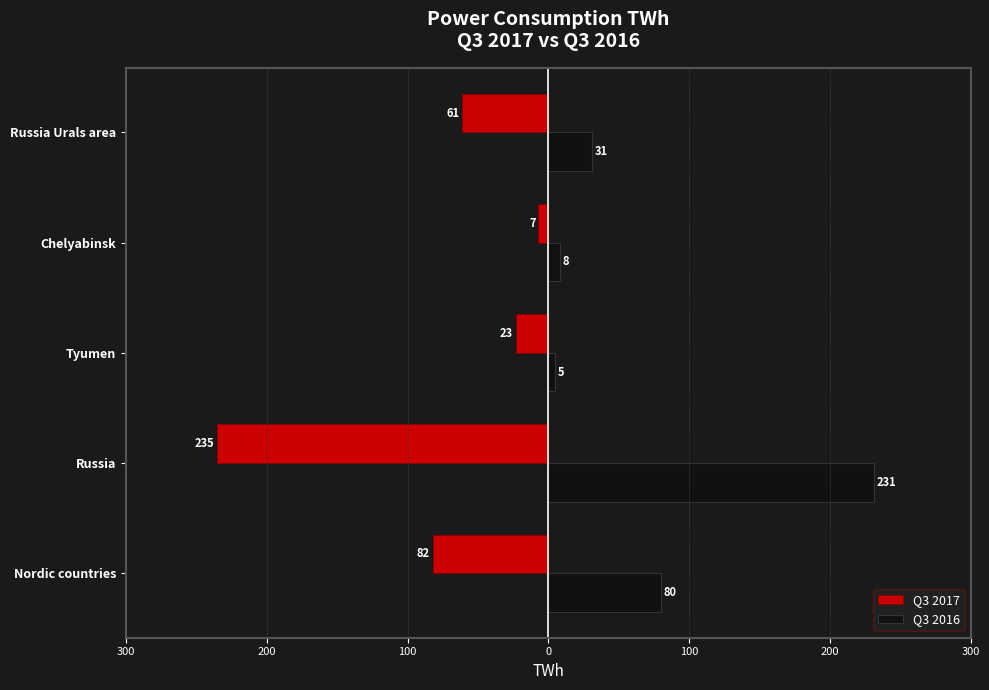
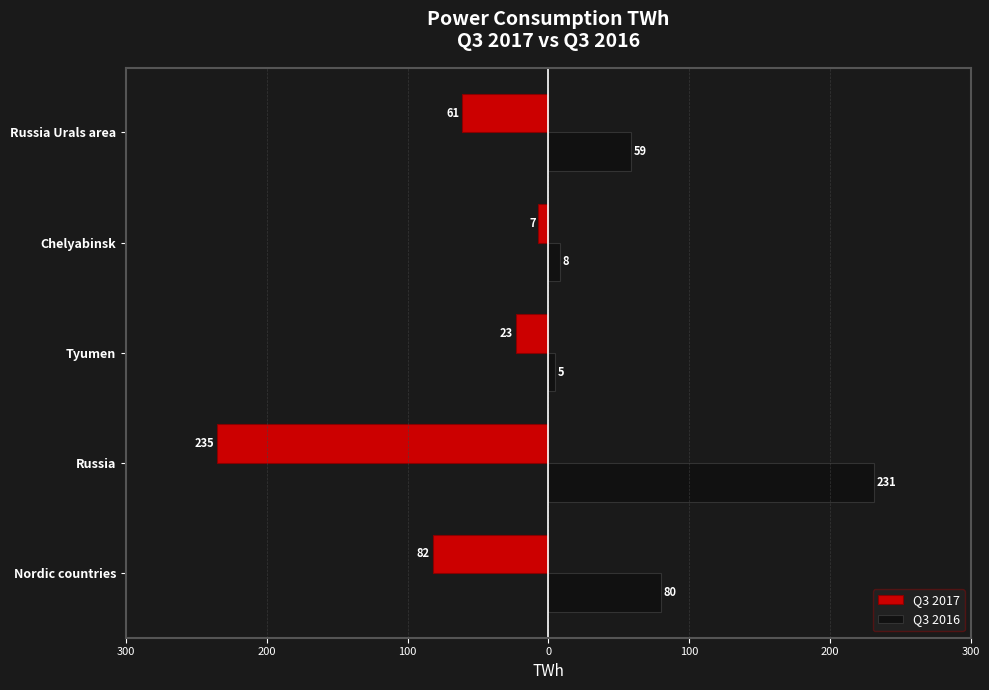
Q3 2016, Russia Urals area: 31 -> 59
